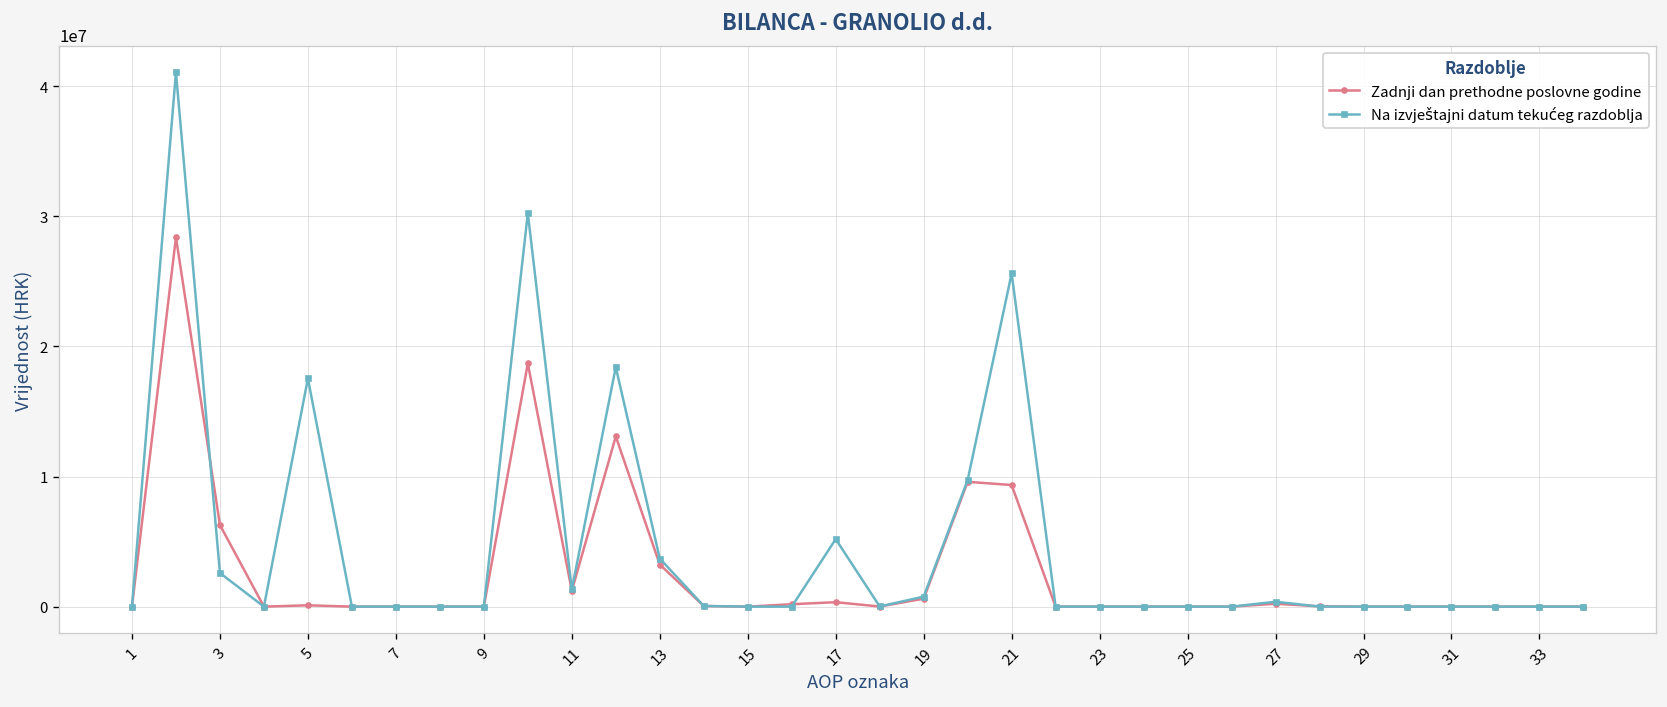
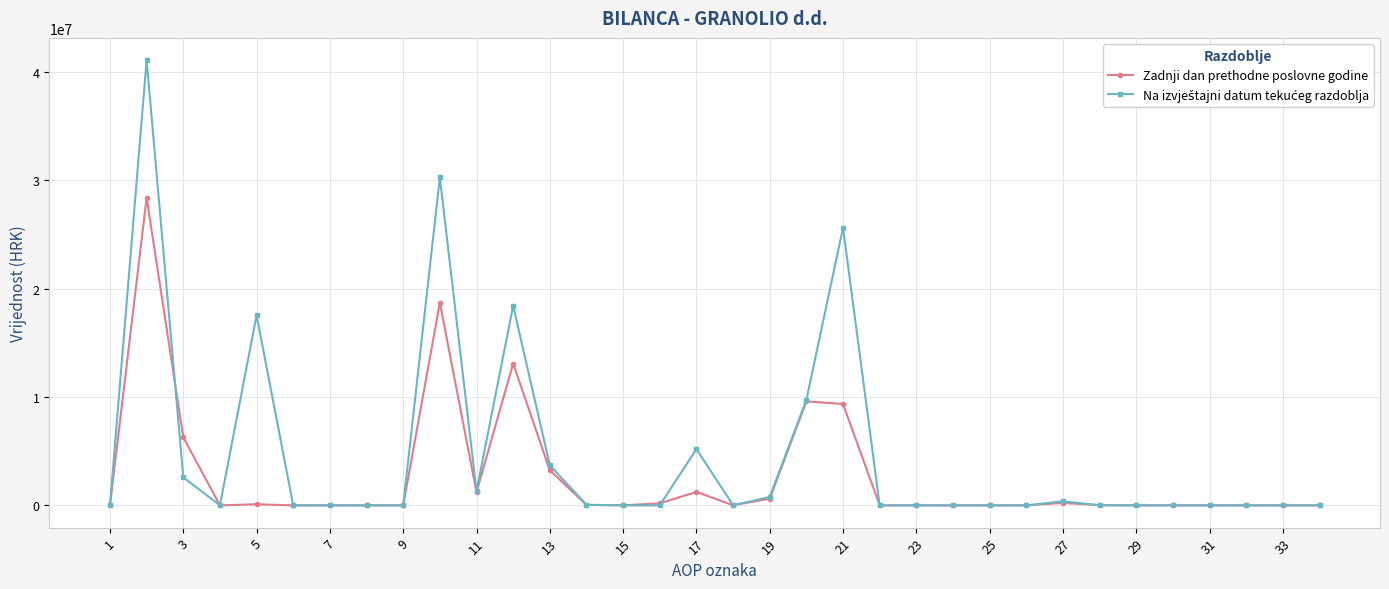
Zadnji dan prethodne poslovne godine, 17: 300000 -> 1200000
